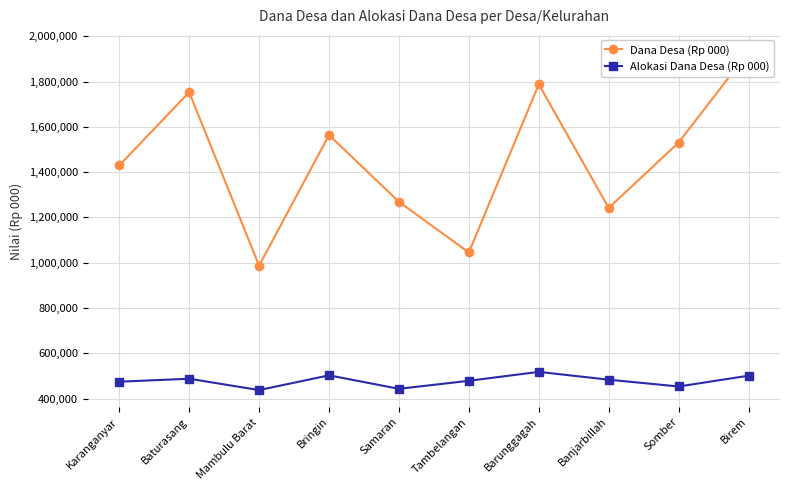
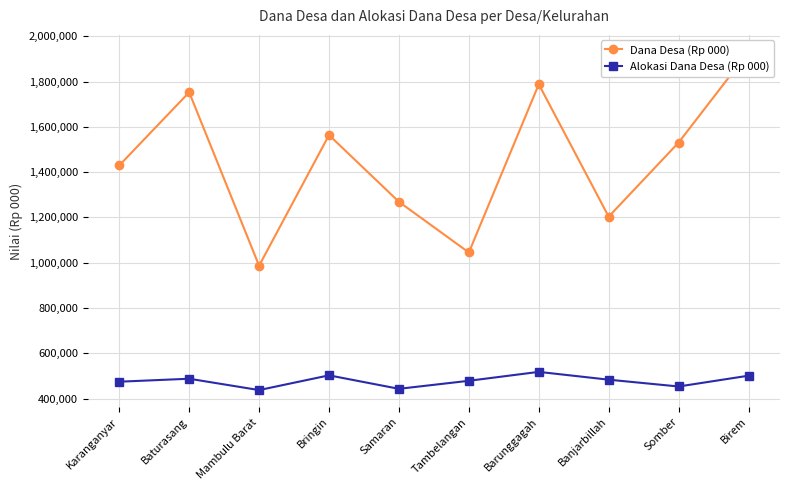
Dana Desa (Rp 000), Banjarbillah: 1,240,000 -> 1,200,000
